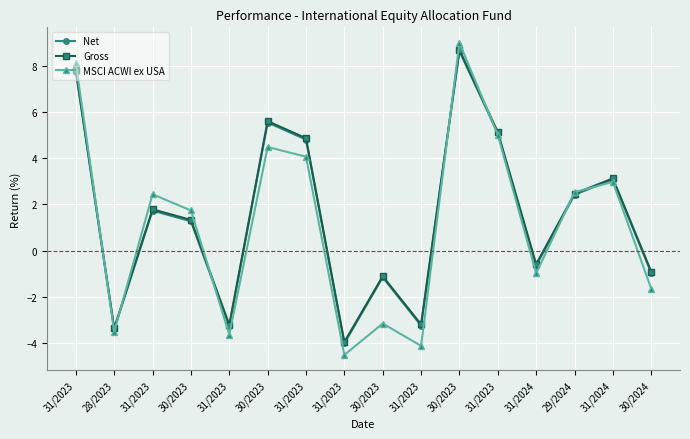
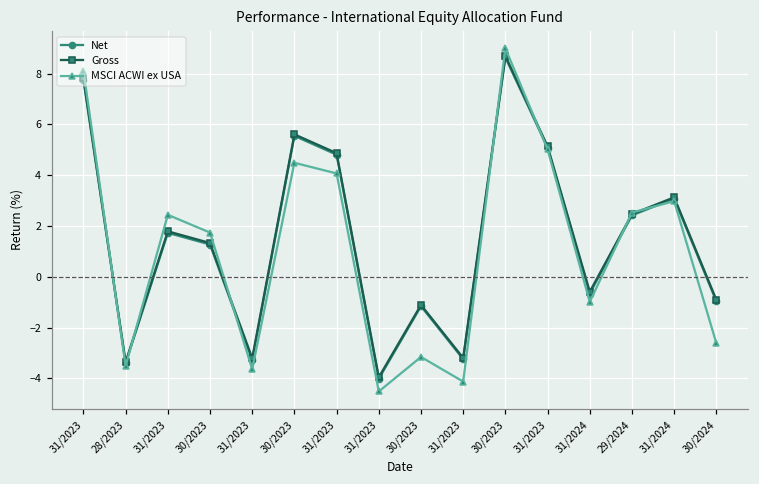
MSCI ACWI ex USA, 30/2024: -1.7 -> -2.6
